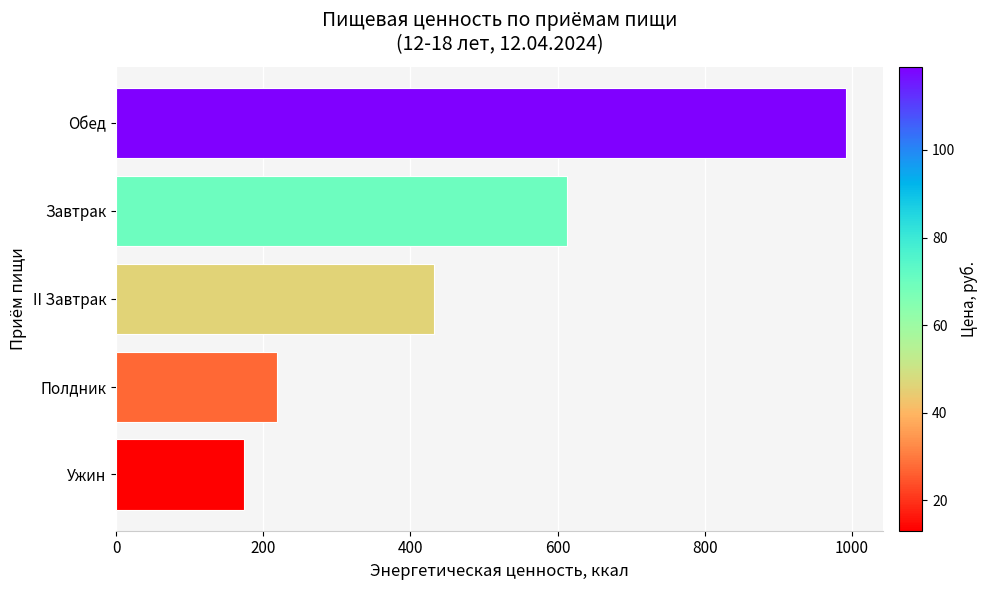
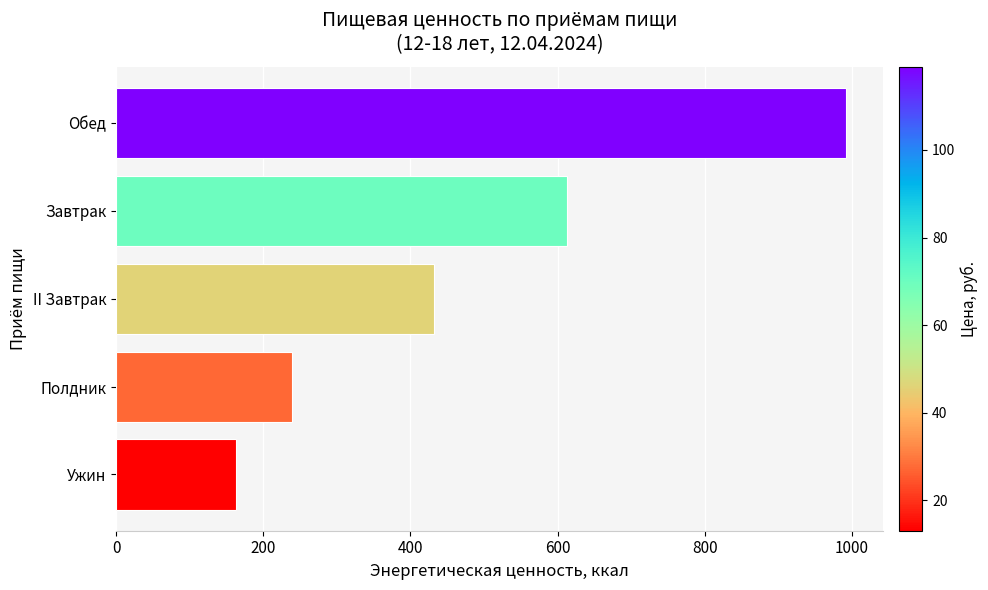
Полдник: 220 -> 240
Ужин: 170 -> 160
